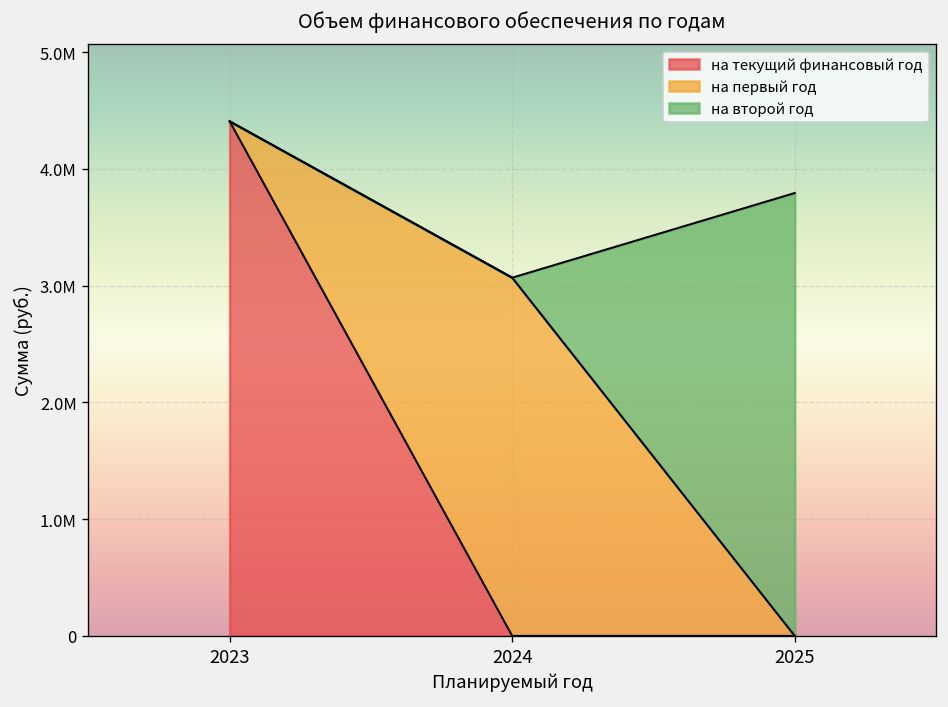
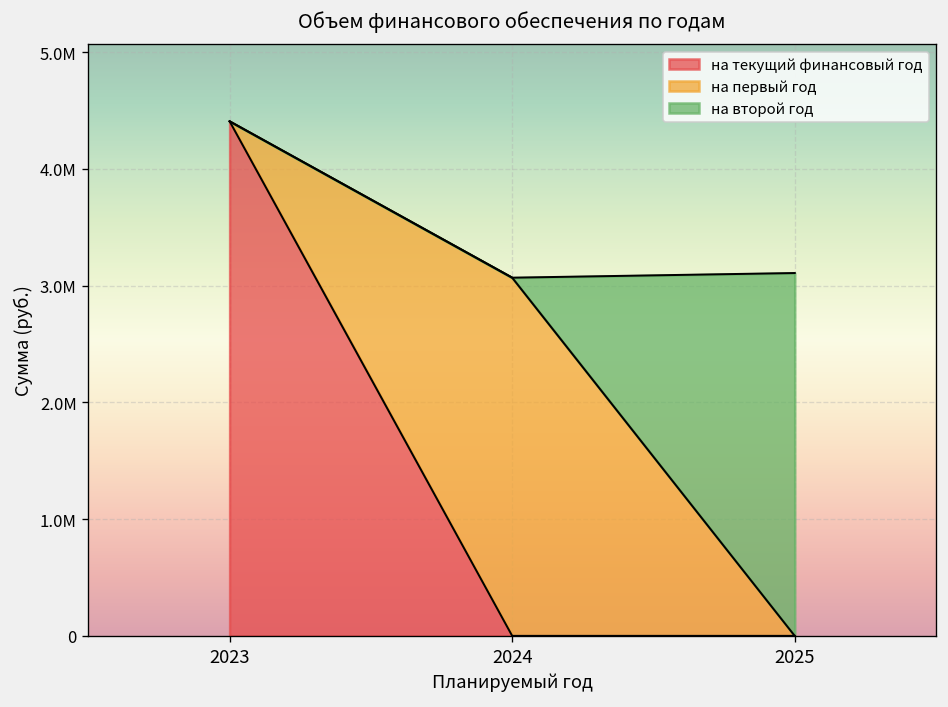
на второй год, 2025: 3800000 -> 3100000
